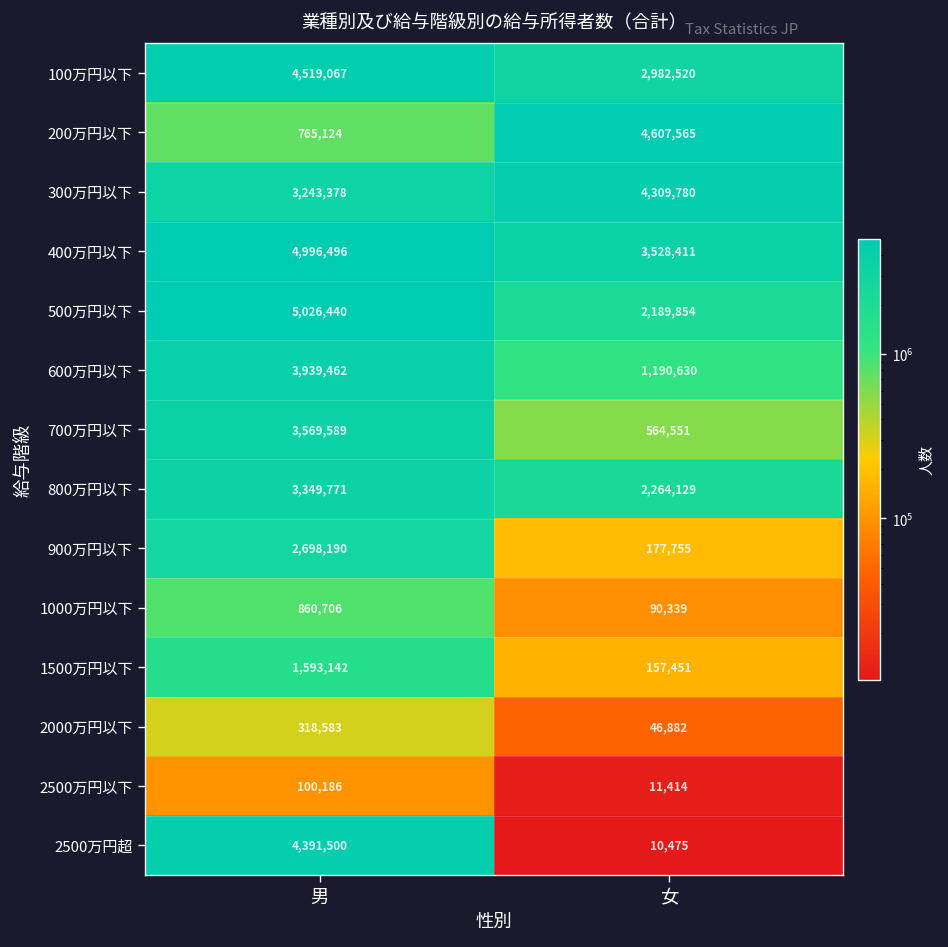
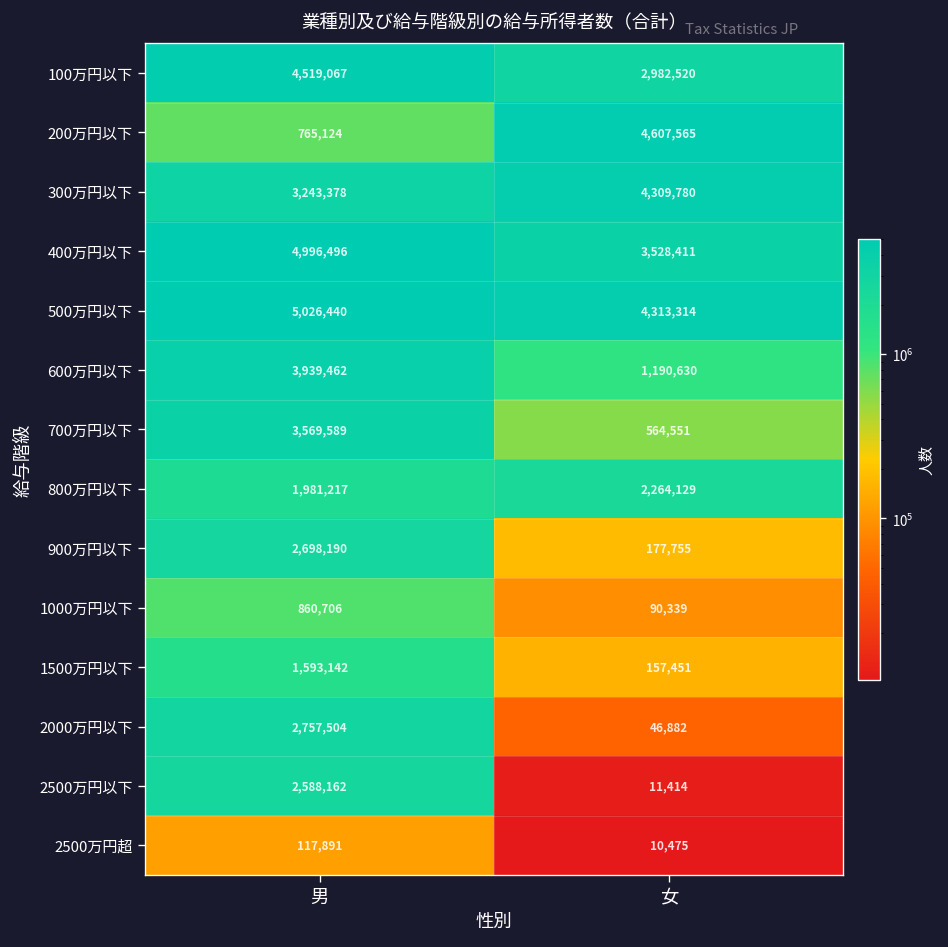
500万円以下, 女: 2,189,854 -> 4,313,314
800万円以下, 男: 3,349,771 -> 1,981,217
2000万円以下, 男: 318,583 -> 2,757,504
2500万円以下, 男: 100,186 -> 2,588,162
2500万円超, 男: 4,391,500 -> 117,891
